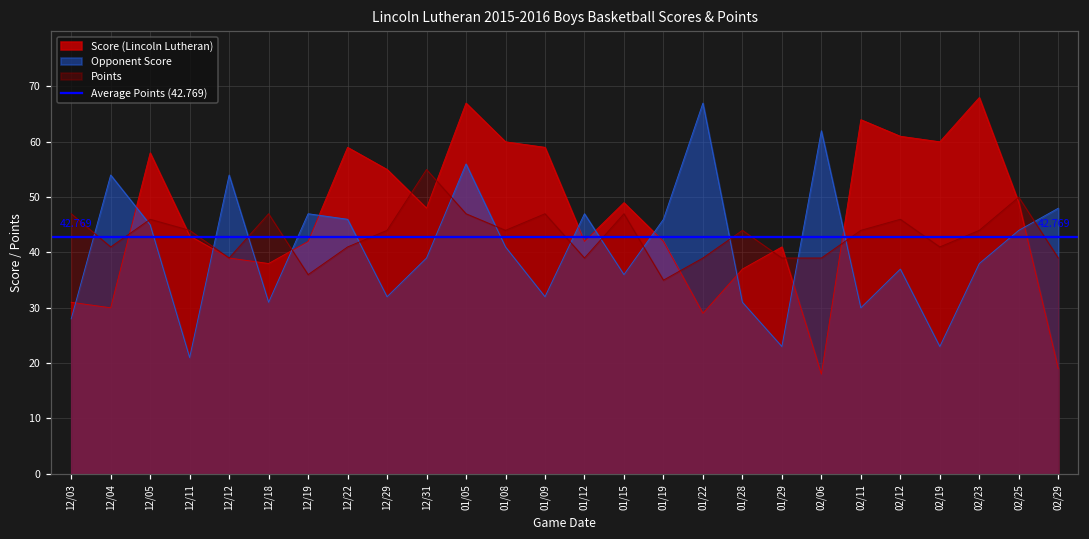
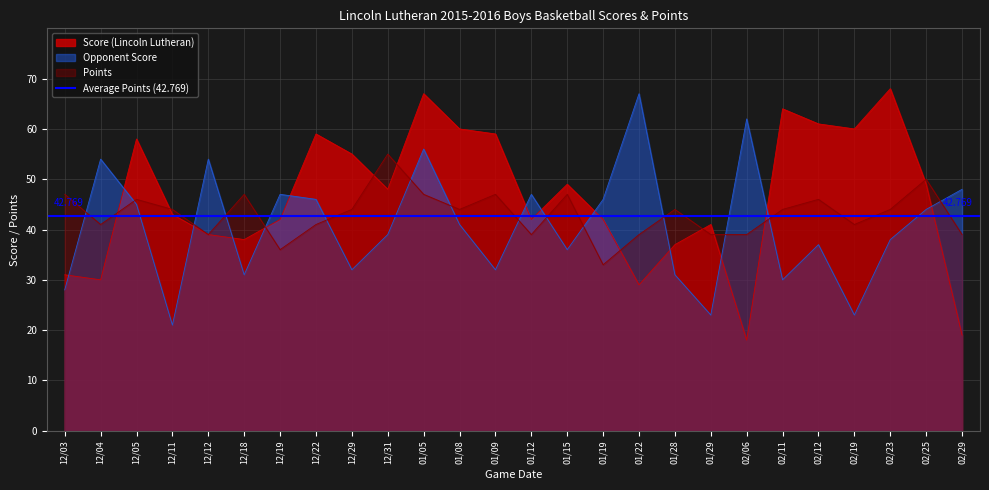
Points, 01/19: 35 -> 33
